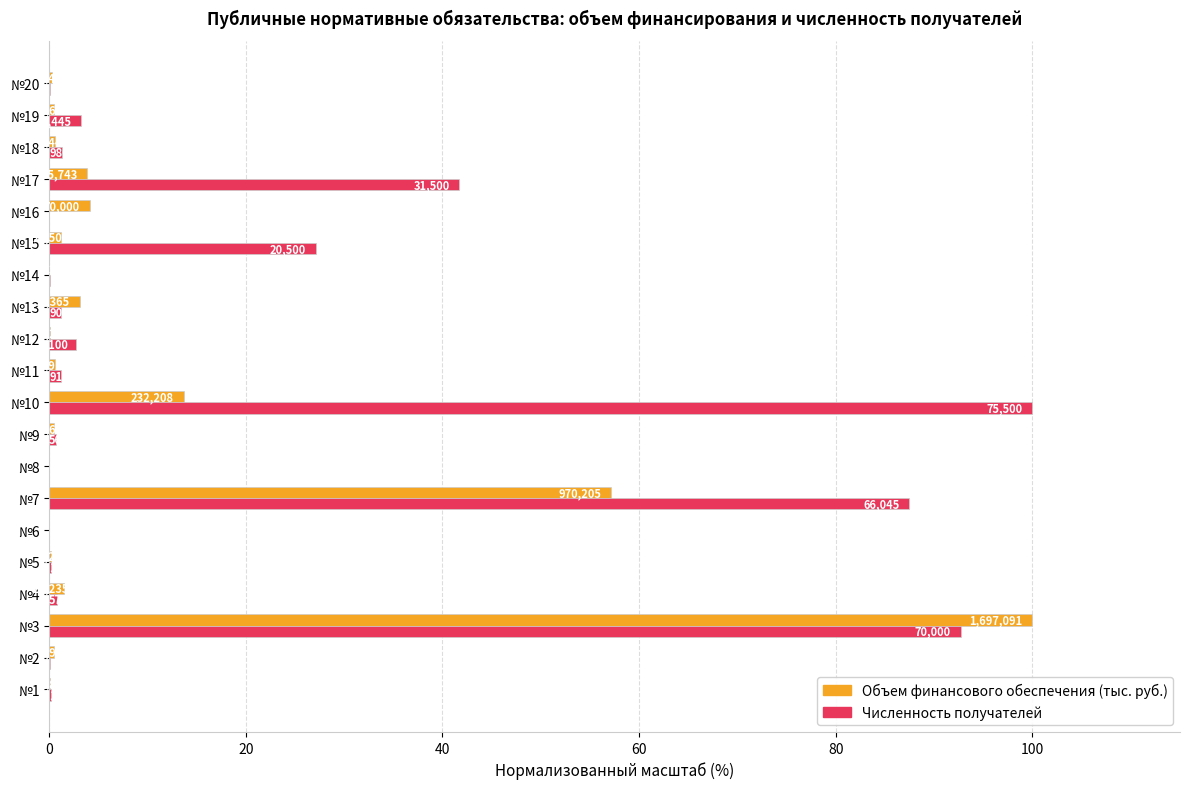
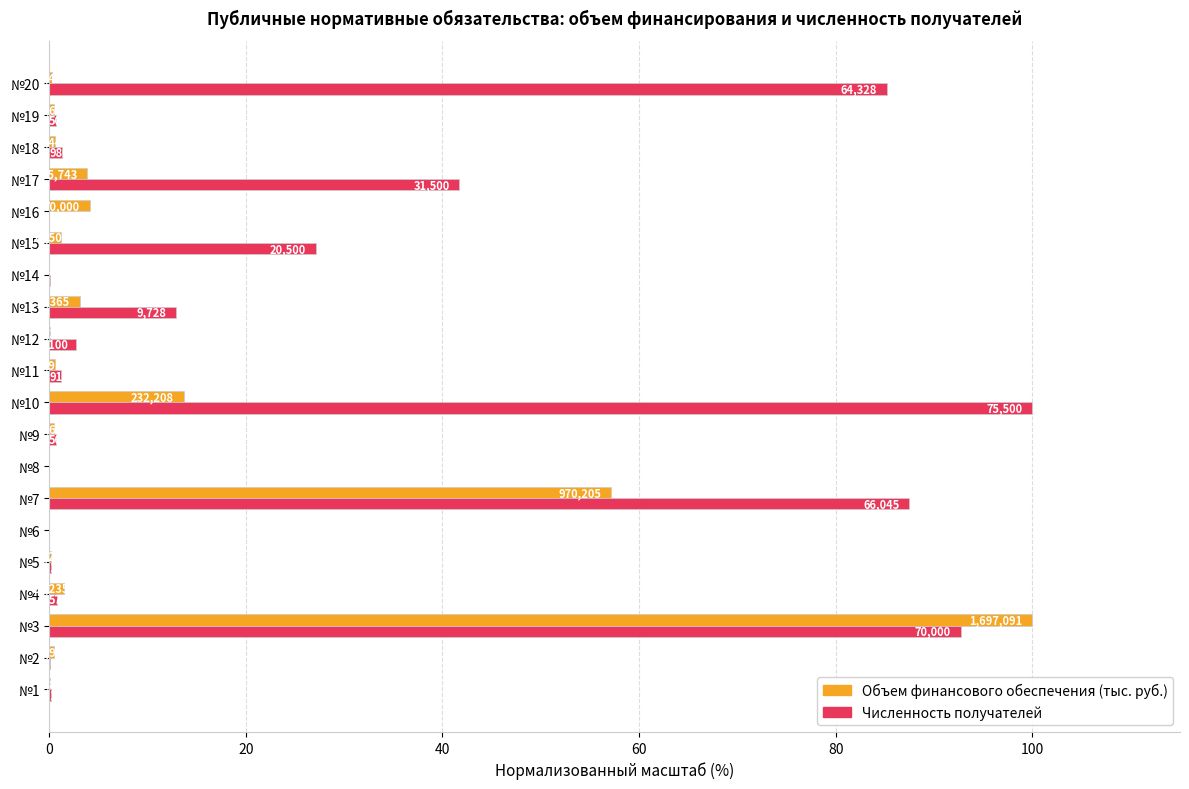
Численность получателей, №20: 0 -> 85
Численность получателей, №19: 3 -> 1
Численность получателей, №13: 900 -> 9,728
